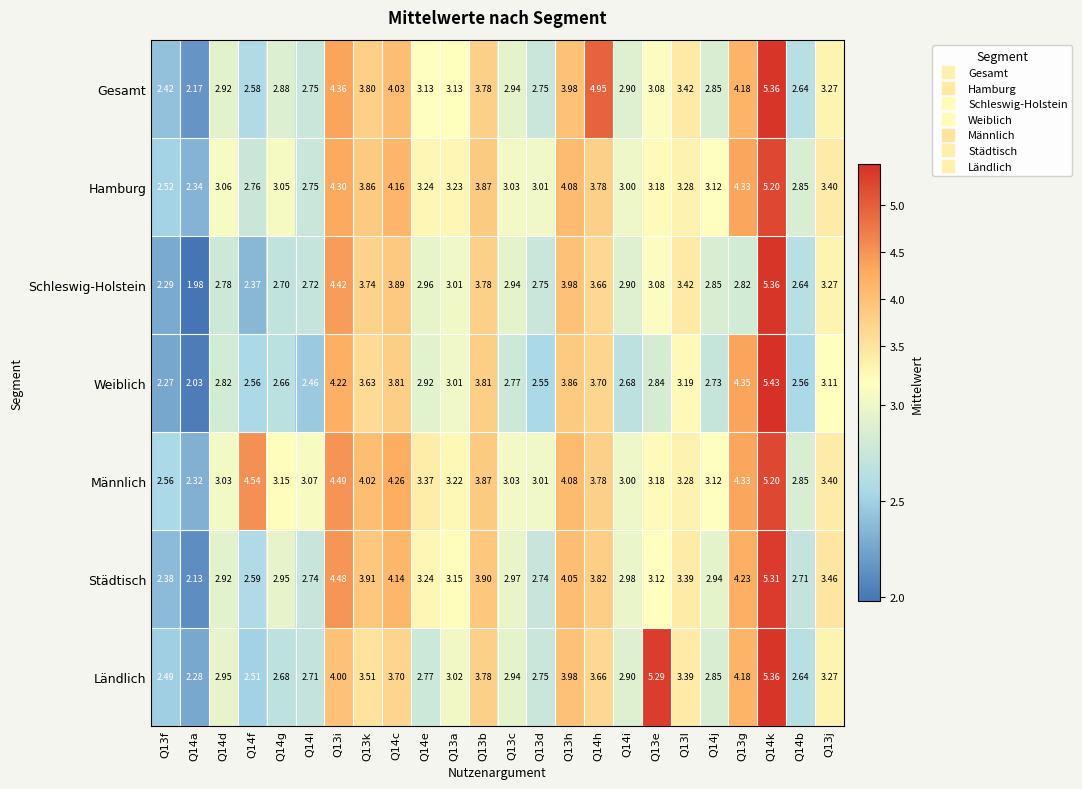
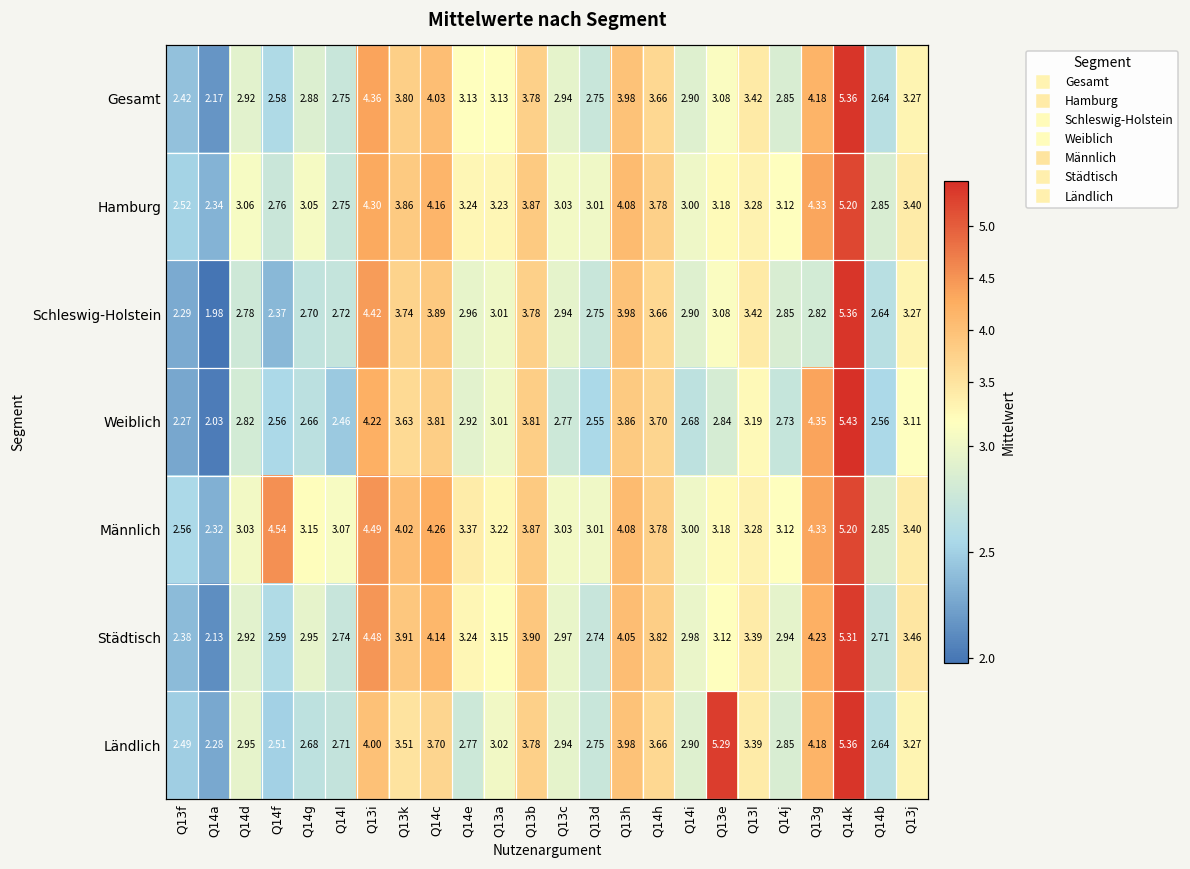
Gesamt, Q14h: 4.95 -> 3.66
